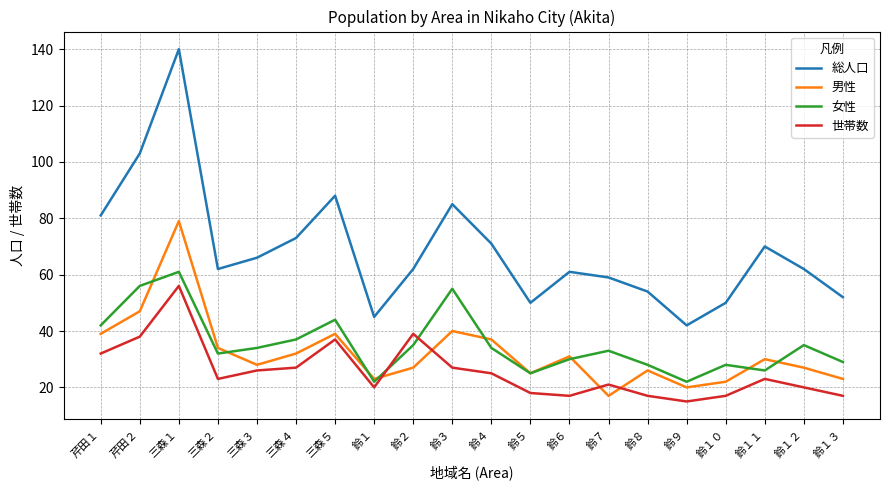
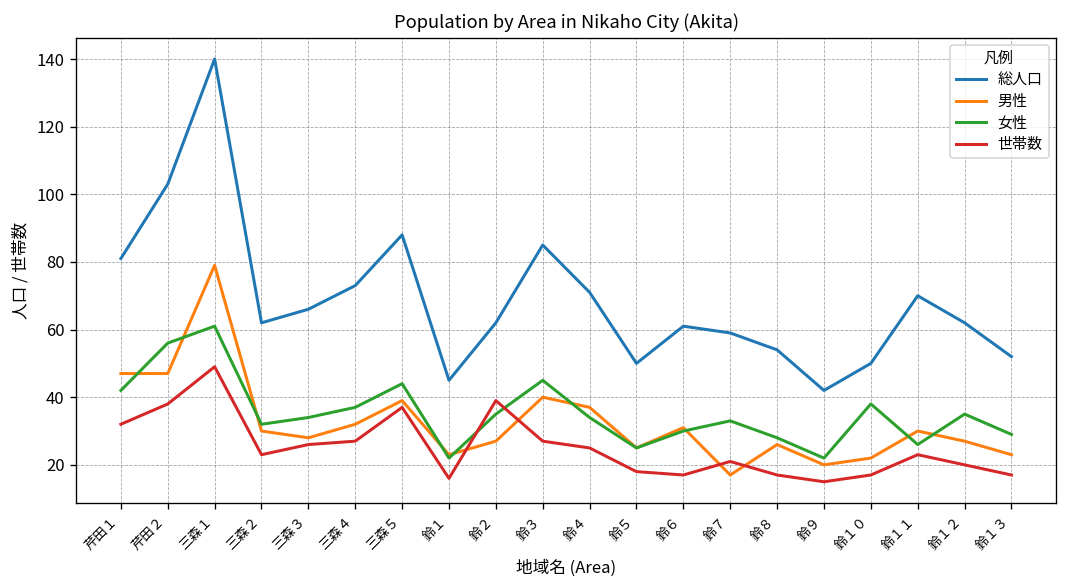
男性, 芹田１: 39 -> 47
世帯数, 三森１: 56 -> 49
男性, 三森２: 34 -> 30
世帯数, 鈴１: 20 -> 16
女性, 鈴３: 55 -> 45
女性, 鈴１０: 28 -> 38
